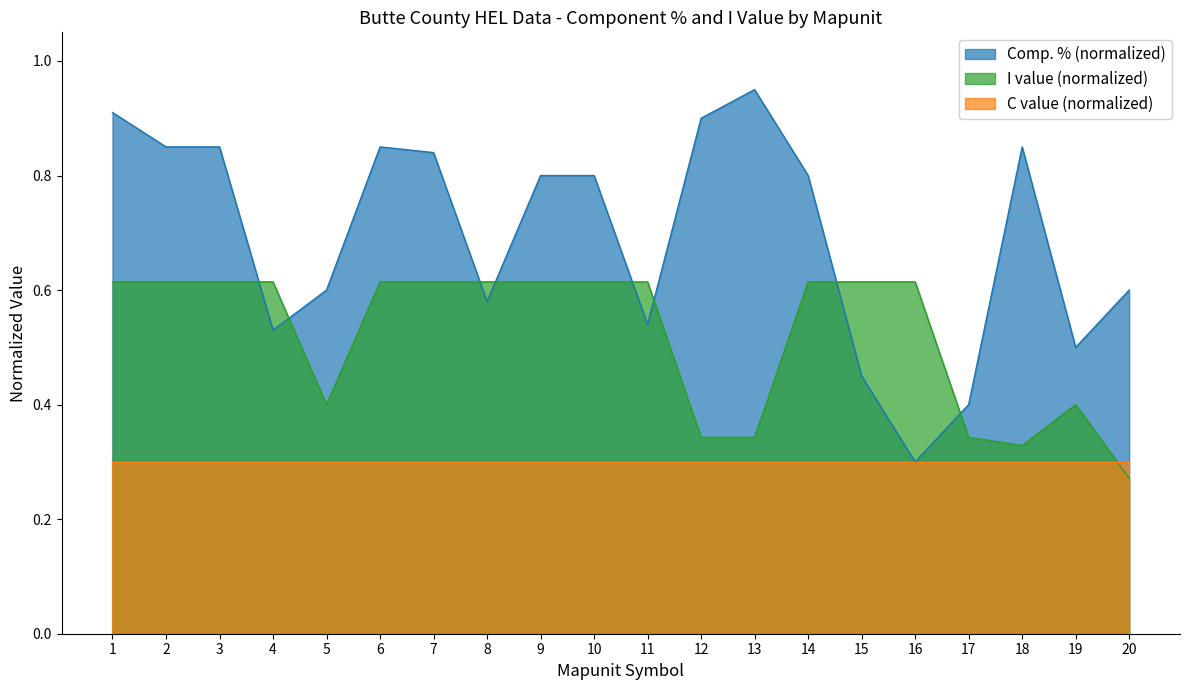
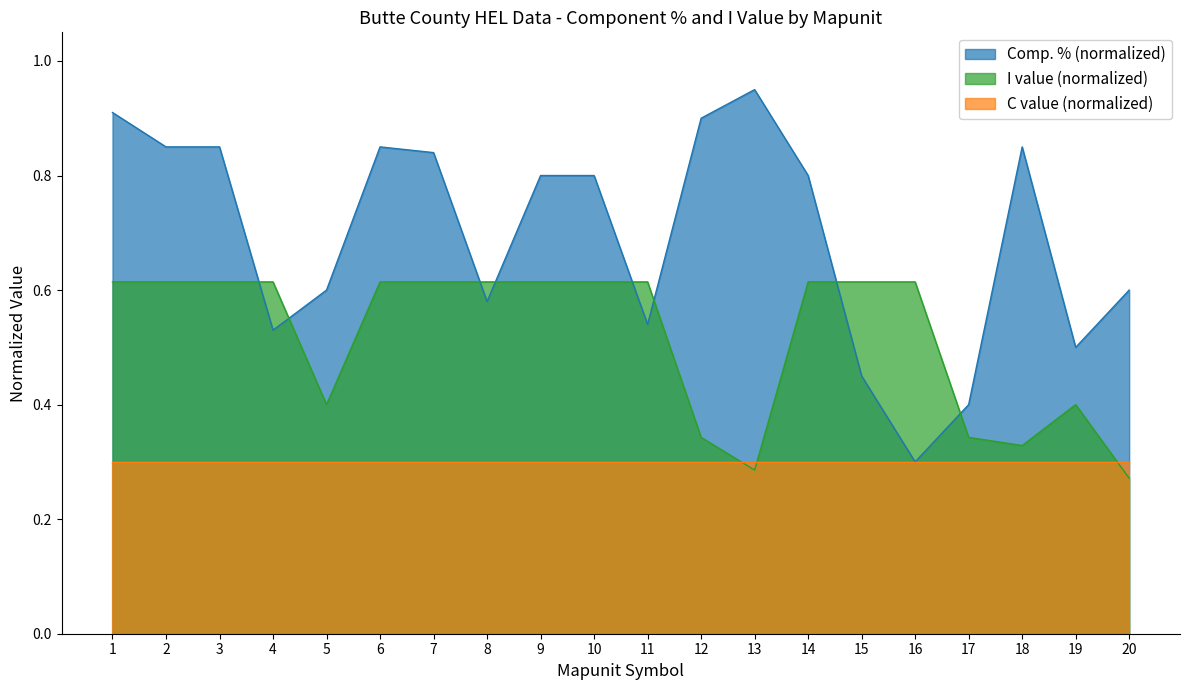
I value (normalized), 13: 0.34 -> 0.29
